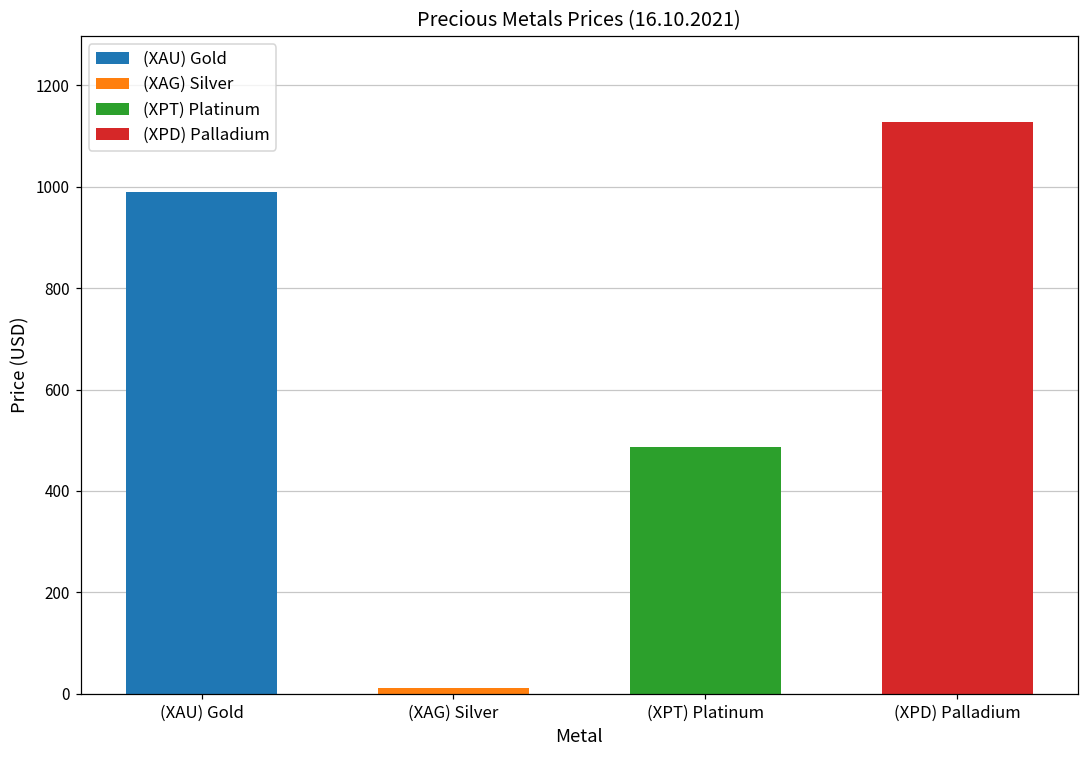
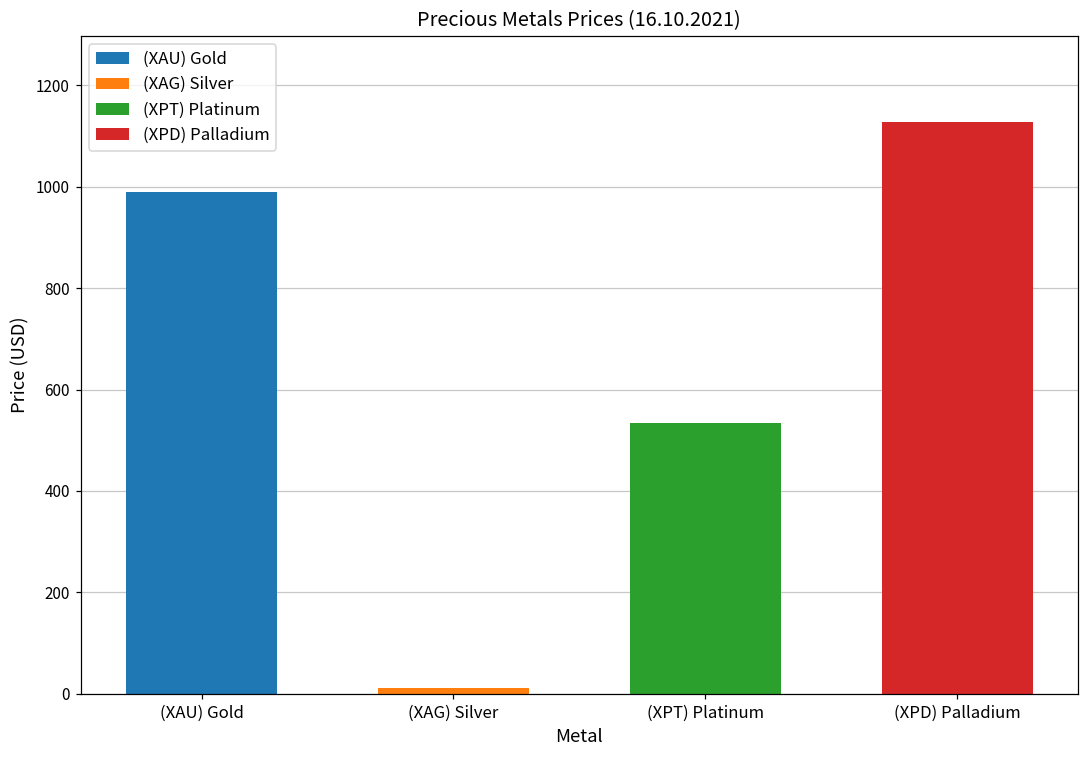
(XPT) Platinum: 490 -> 530
